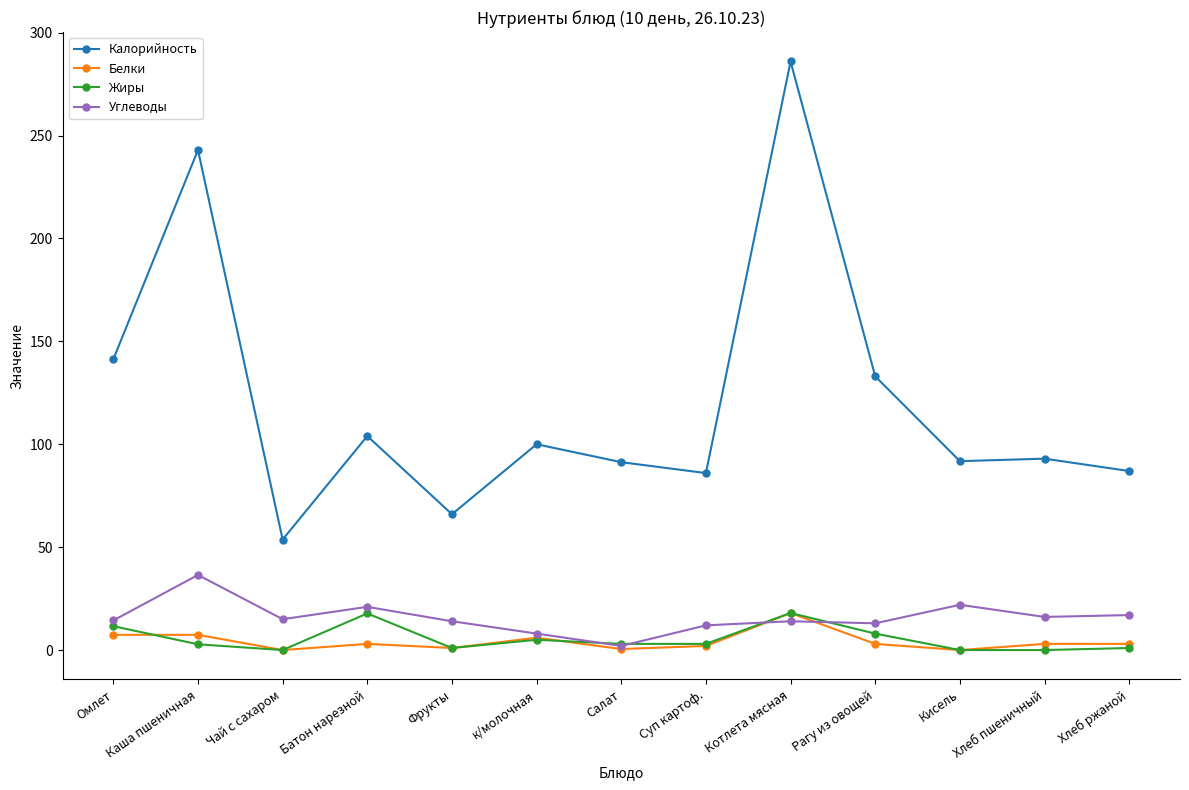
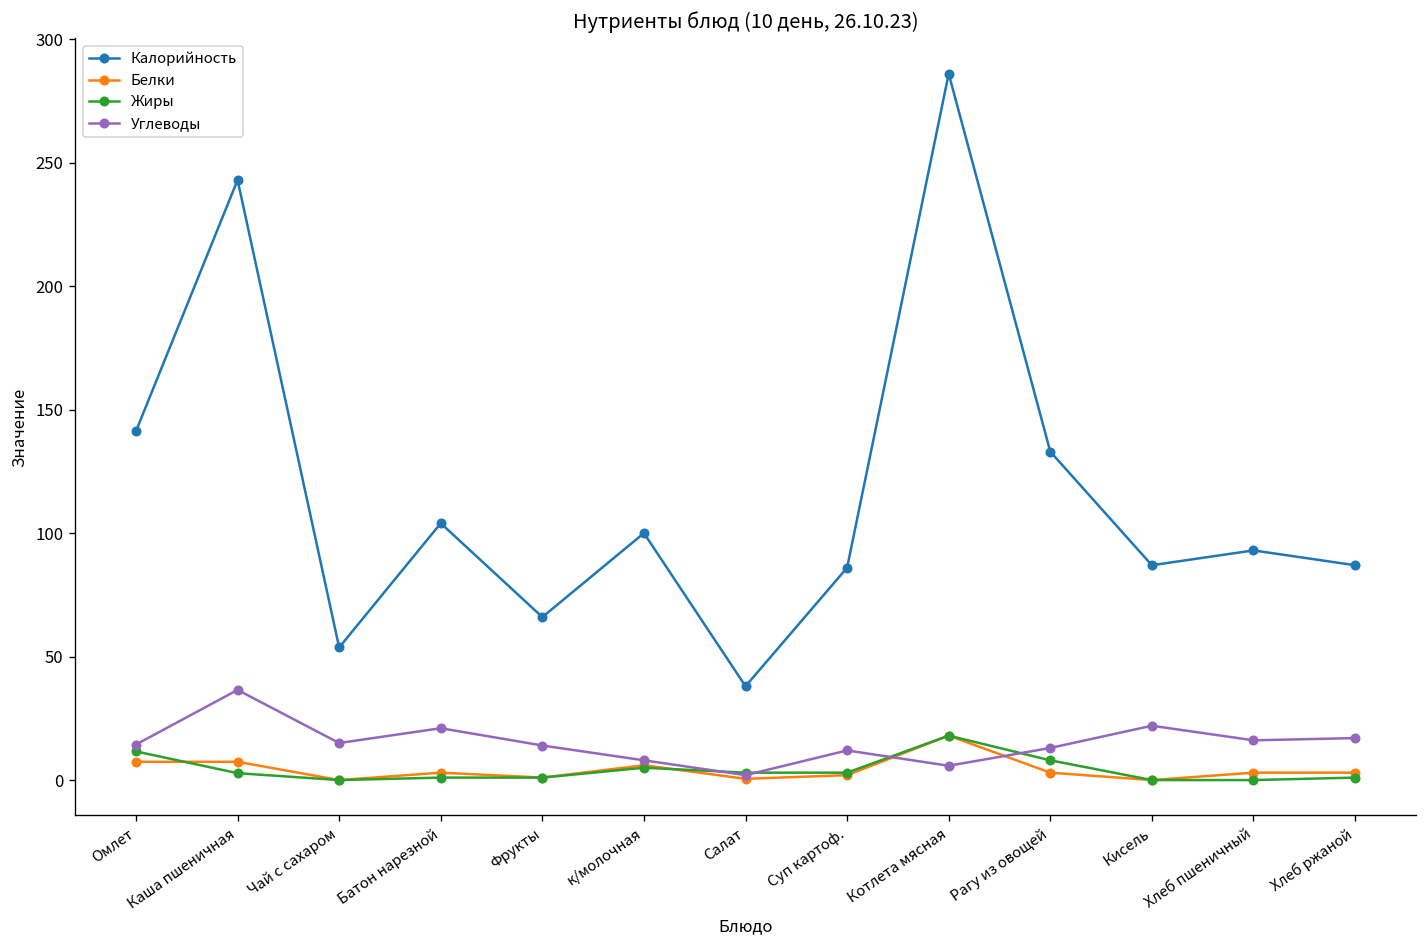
Жиры, Батон нарезной: 18 -> 1
Калорийность, Салат: 91 -> 38
Углеводы, Котлета мясная: 14 -> 6
Калорийность, Кисель: 92 -> 87
